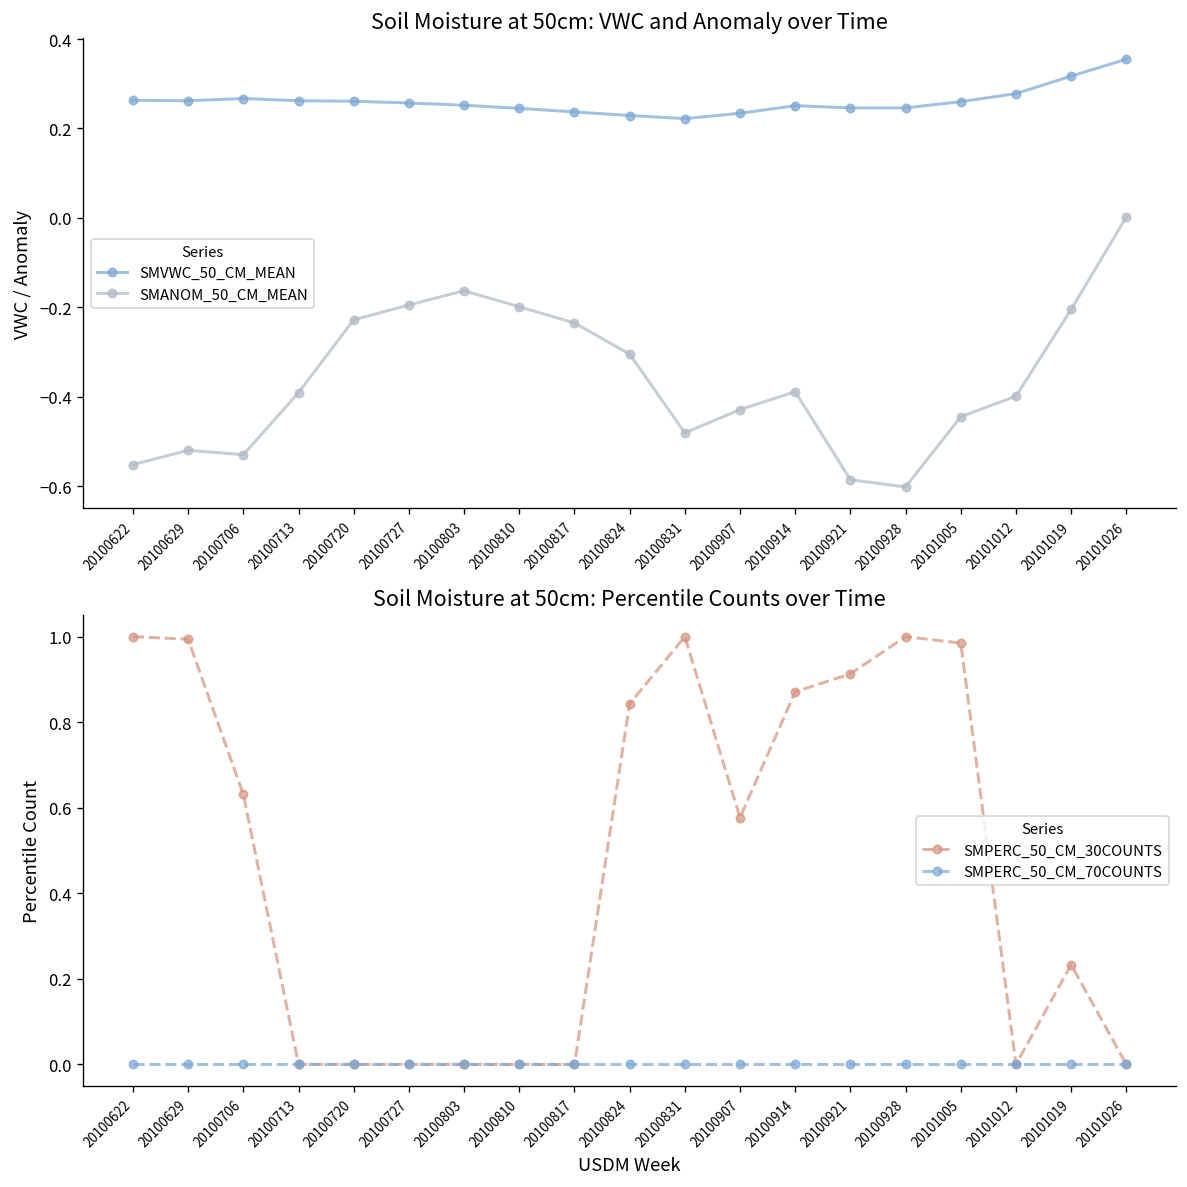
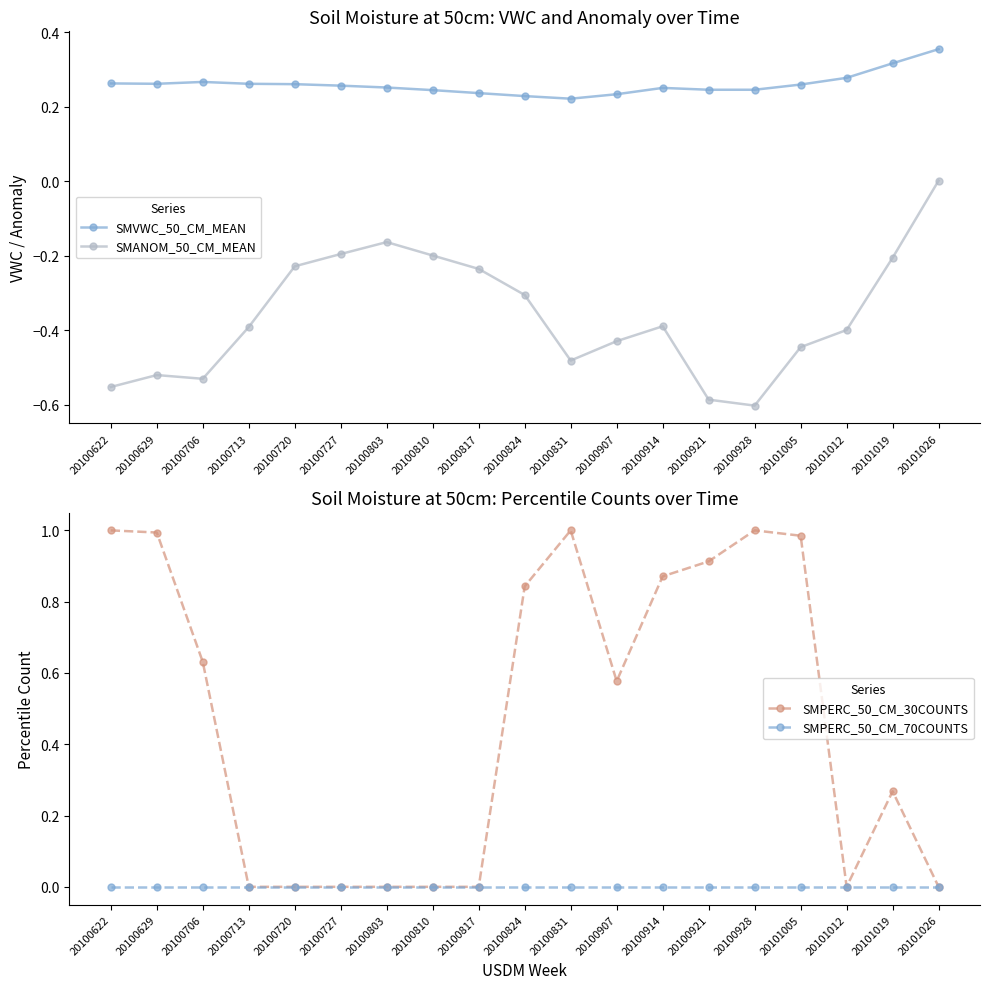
Soil Moisture at 50cm: Percentile Counts over Time, SMPERC_50_CM_30COUNTS, 20101019: 0.23 -> 0.27
